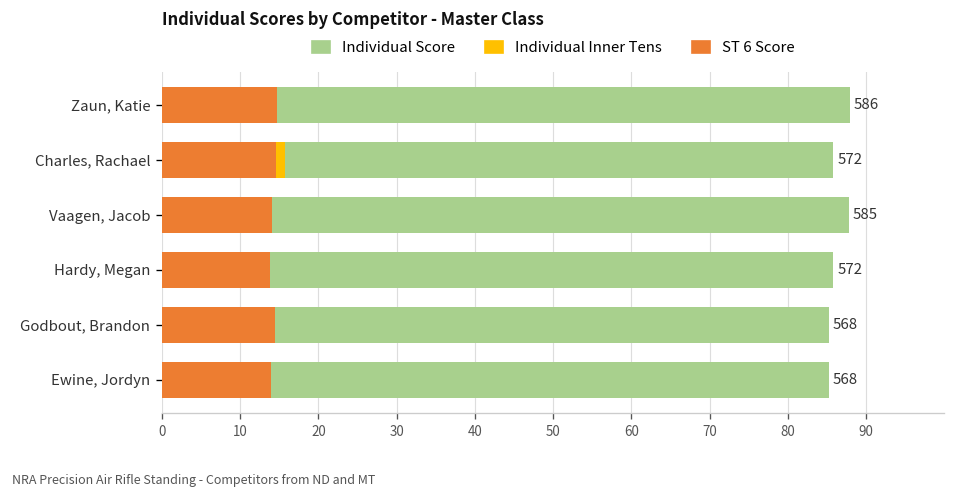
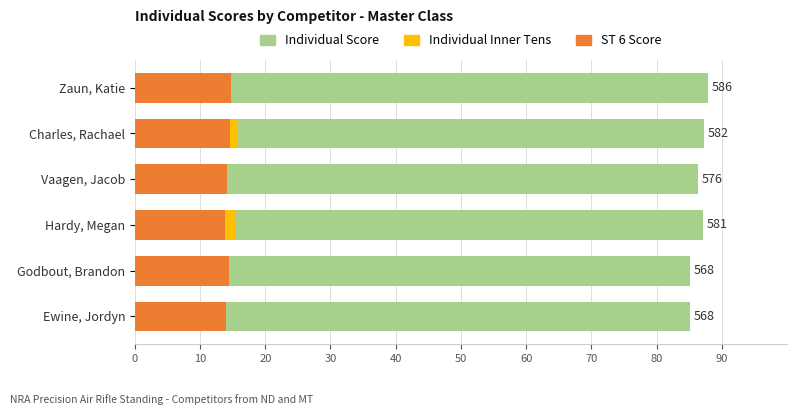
Individual Score, Charles, Rachael: 572 -> 582
Individual Score, Vaagen, Jacob: 585 -> 576
Individual Score, Hardy, Megan: 572 -> 581
Individual Inner Tens, Hardy, Megan: 13 -> 15
